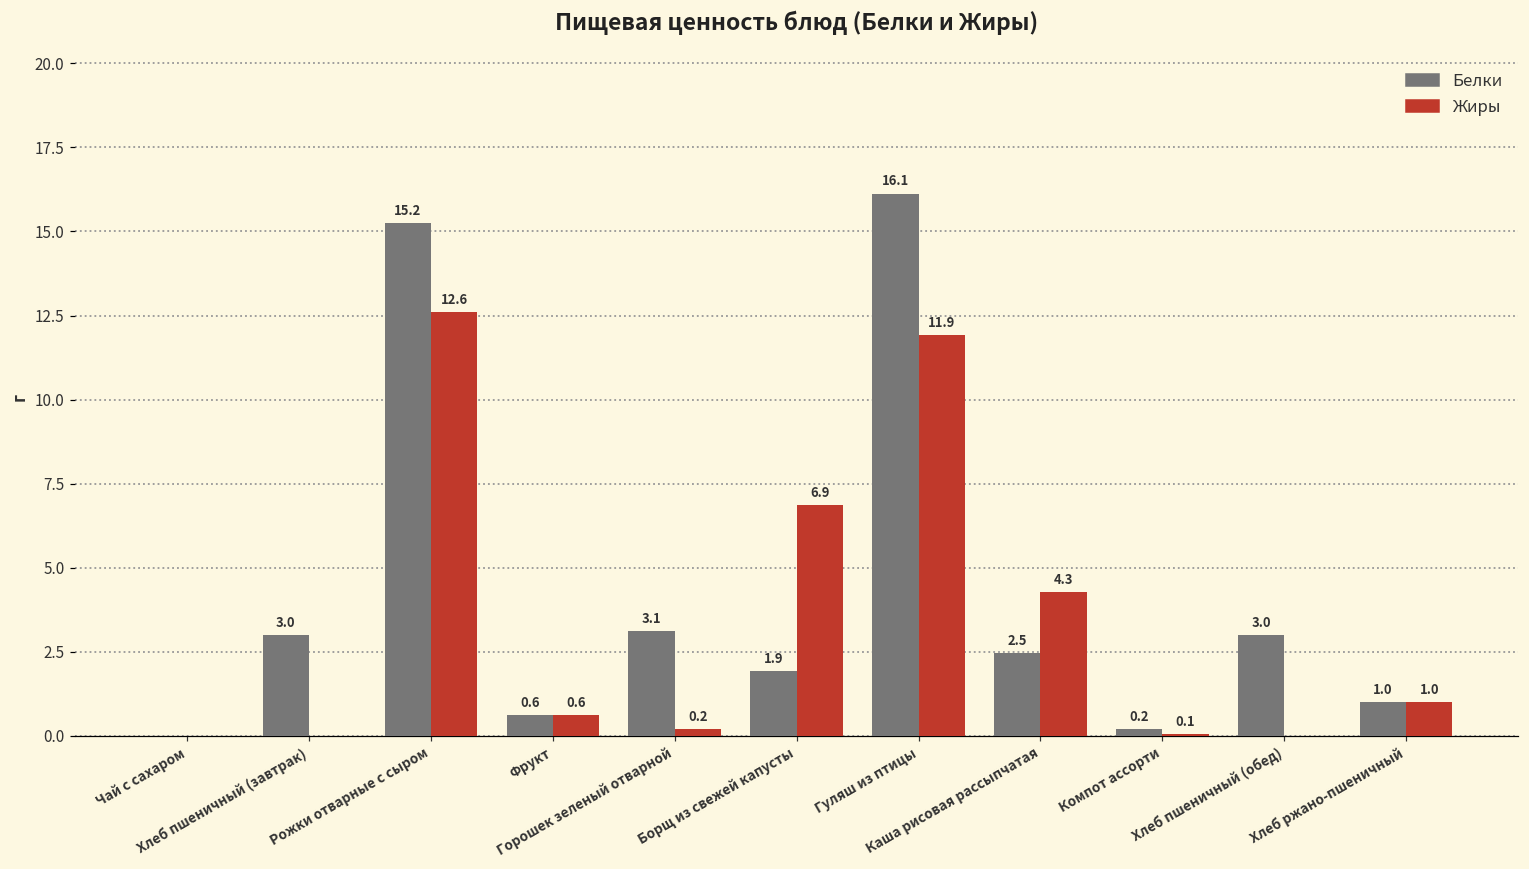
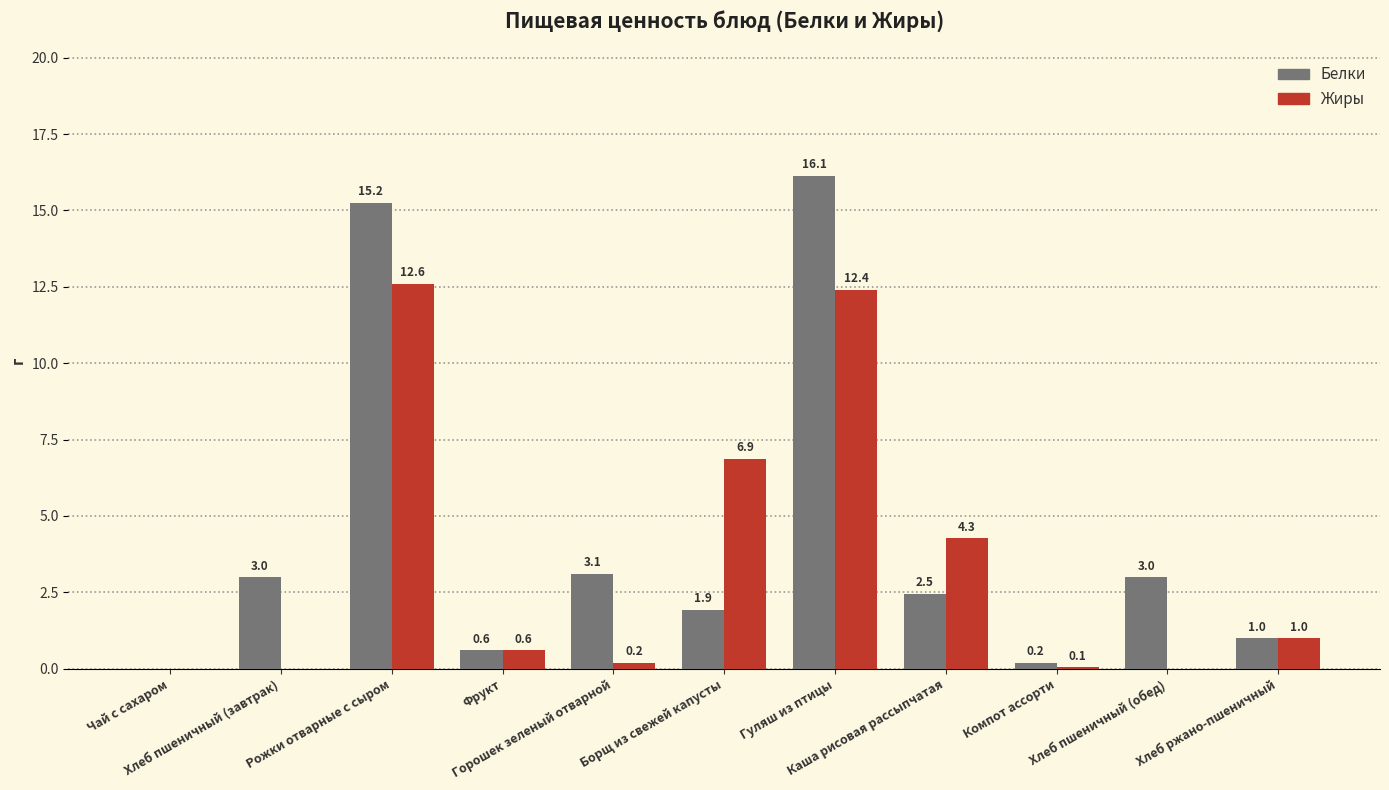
Жиры, Гуляш из птицы: 11.9 -> 12.4
